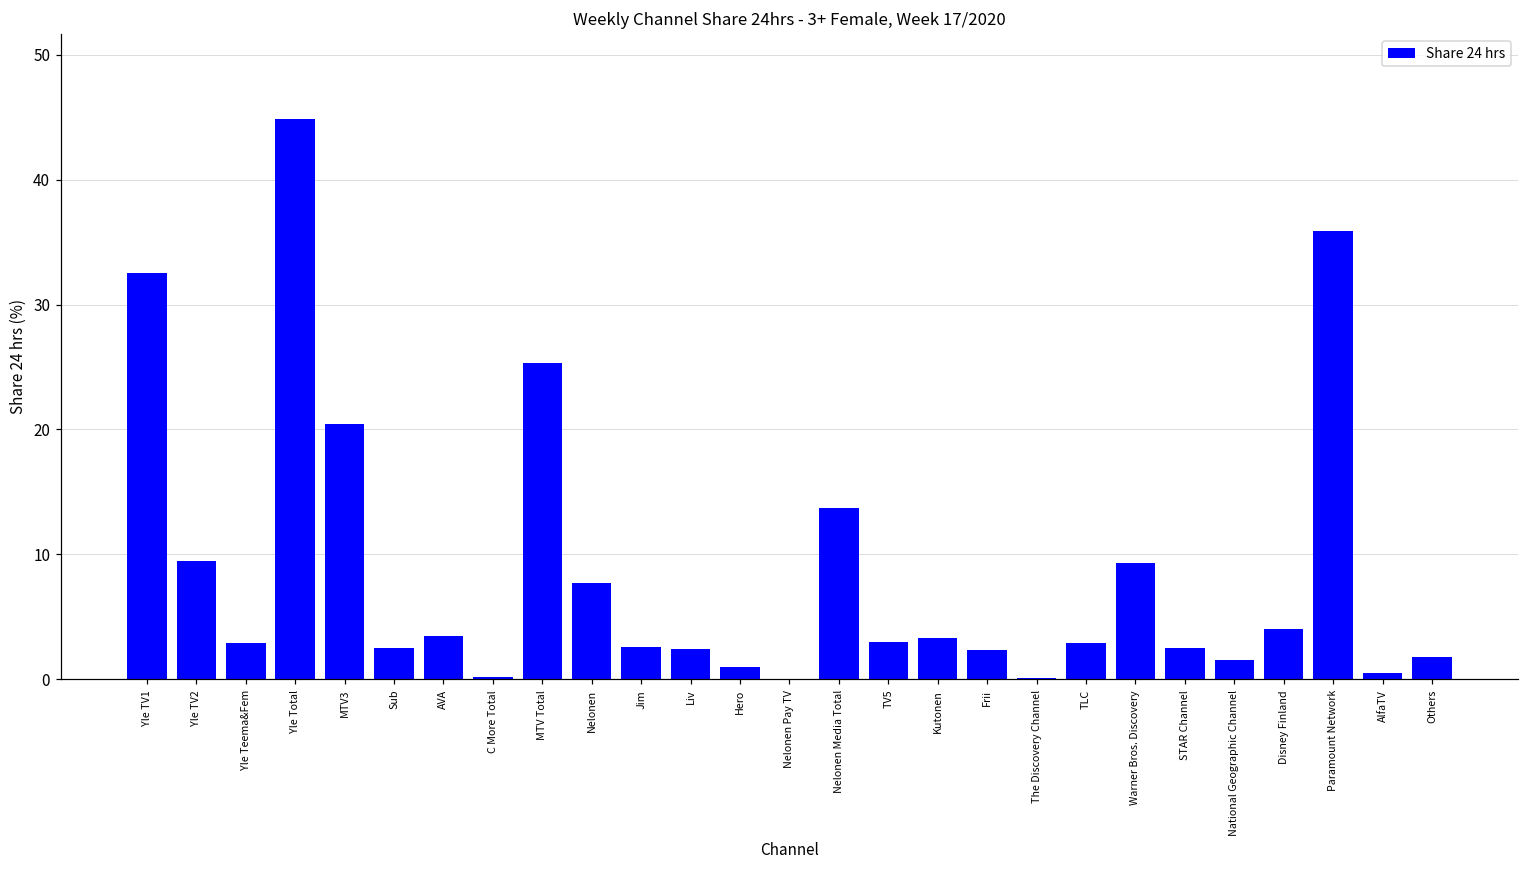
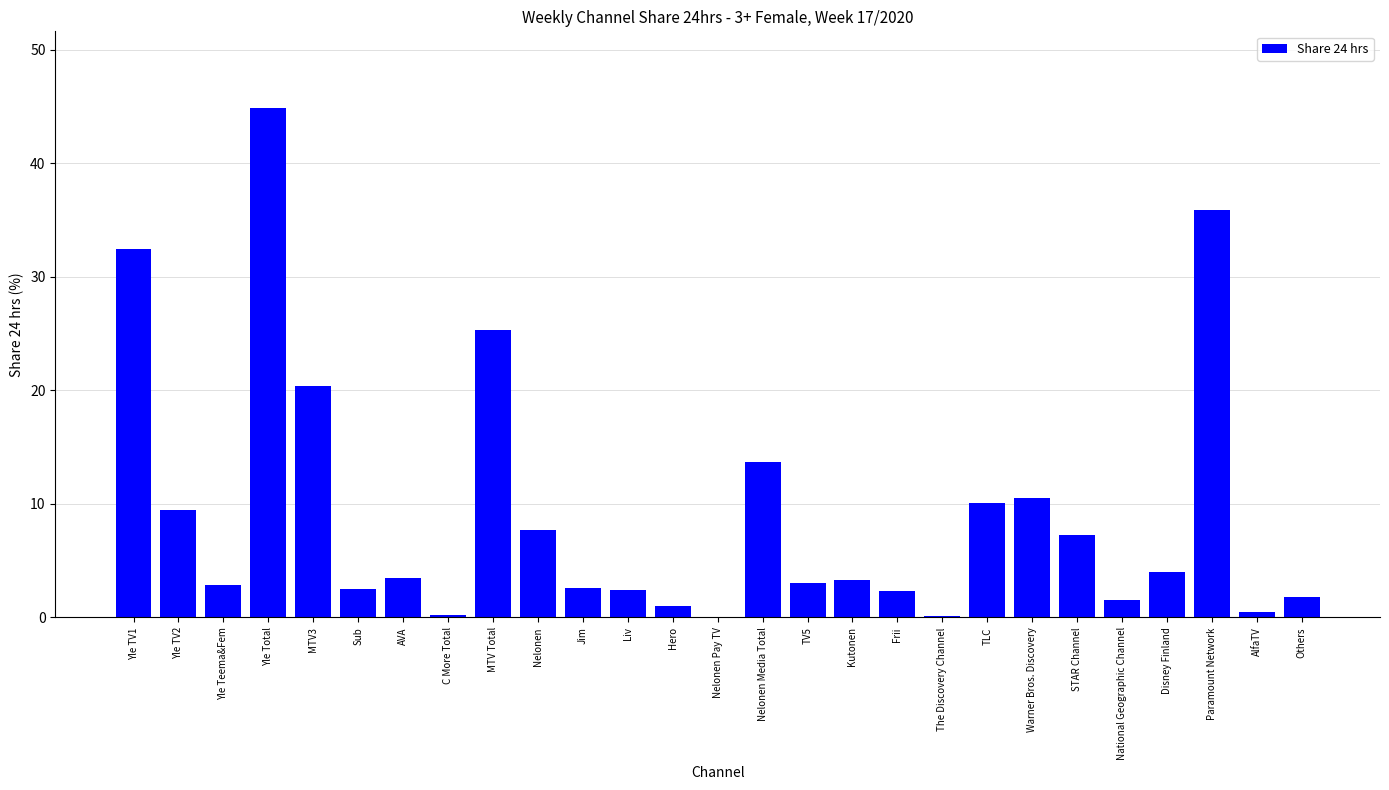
TLC: 2.9 -> 10.1
Warner Bros. Discovery: 9.3 -> 10.5
STAR Channel: 2.5 -> 7.3
